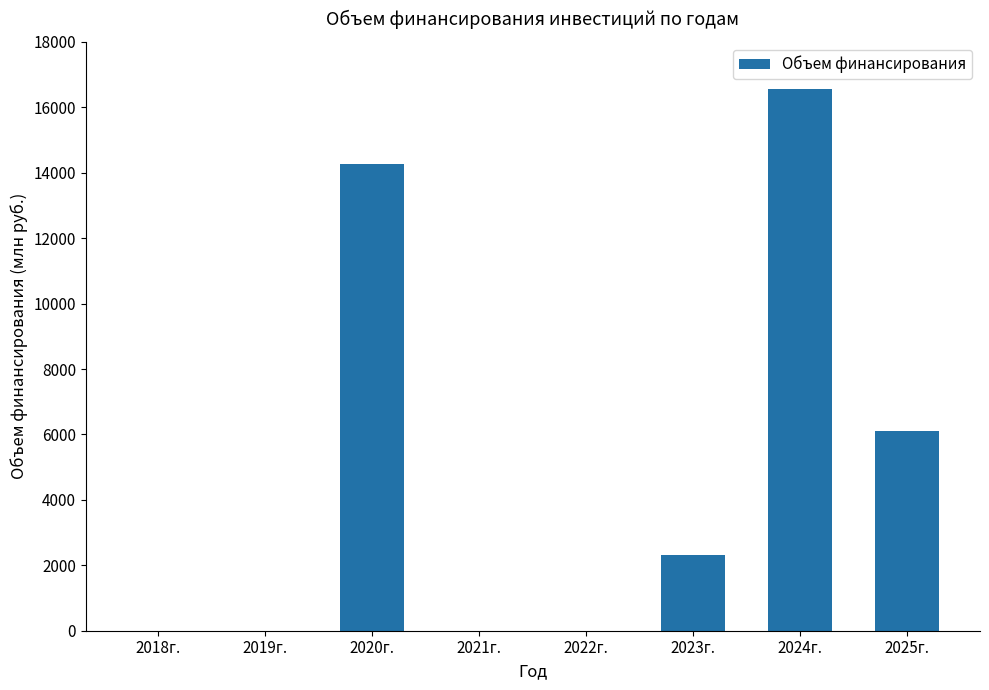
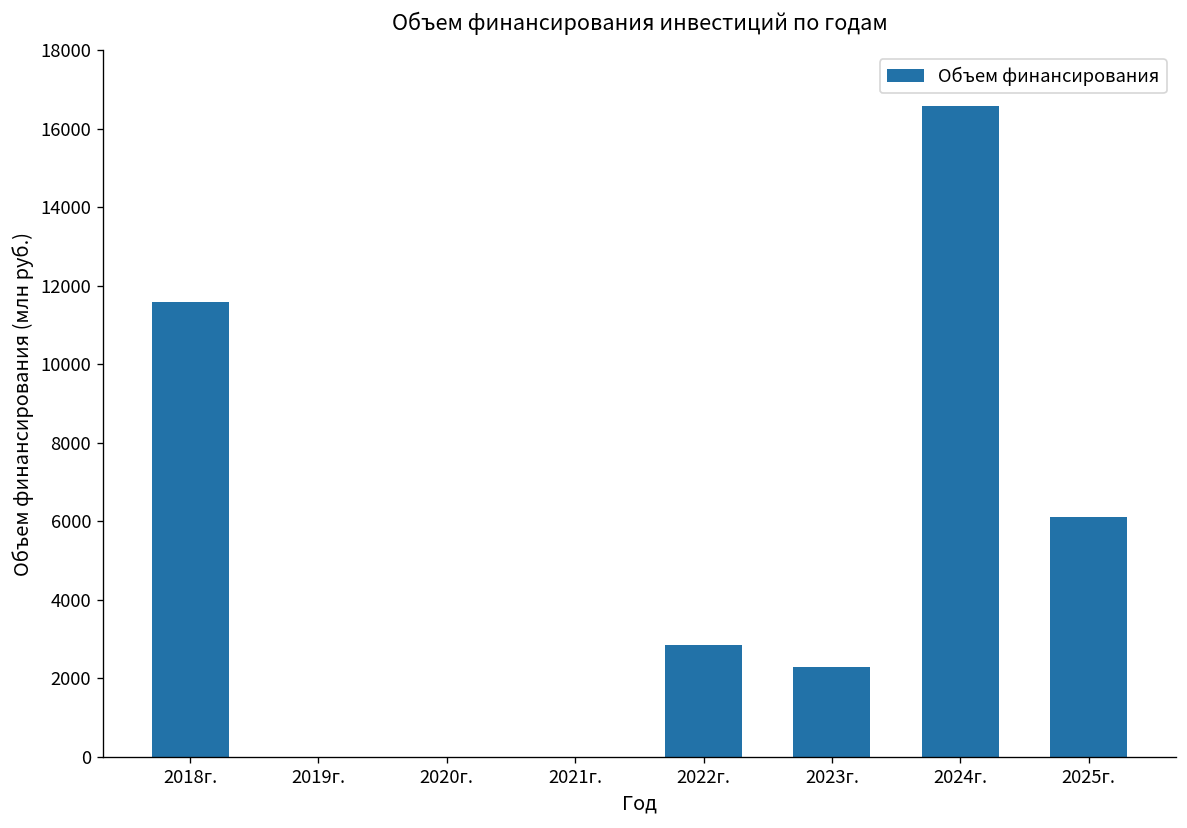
2018г.: 0 -> 11600
2020г.: 14300 -> 0
2022г.: 0 -> 2900
